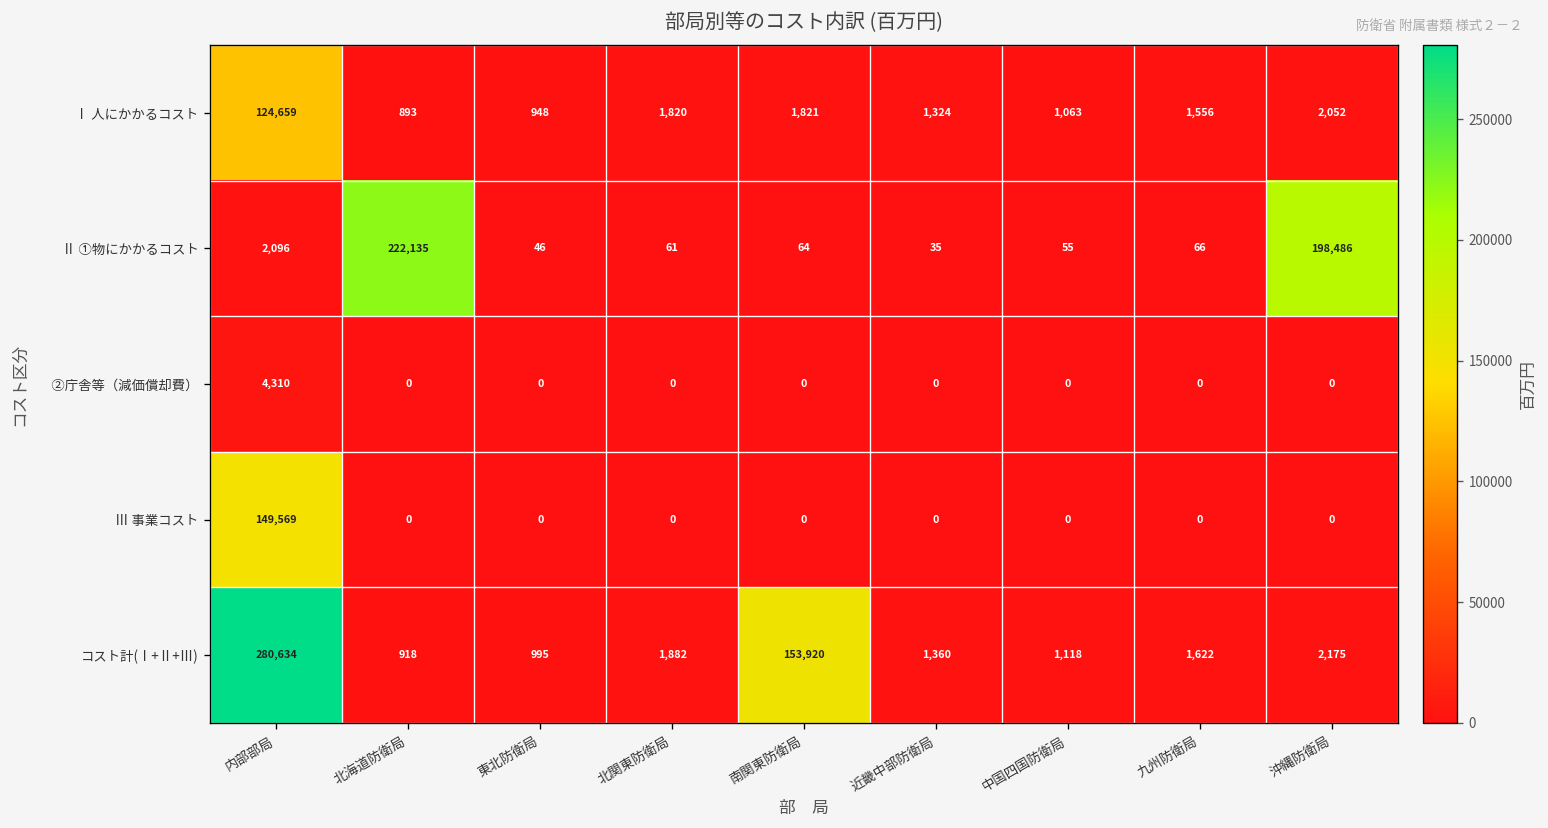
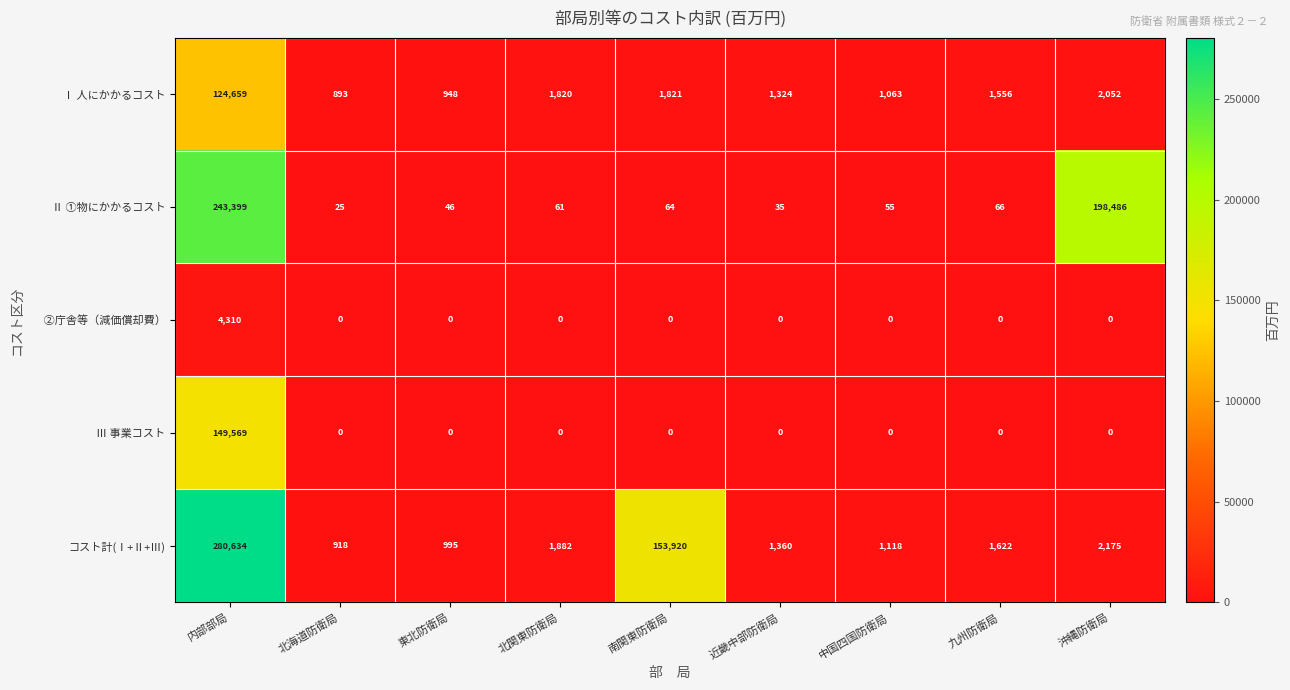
Ⅱ ①物にかかるコスト, 内部部局: 2,096 -> 243,399
Ⅱ ①物にかかるコスト, 北海道防衛局: 222,135 -> 25
